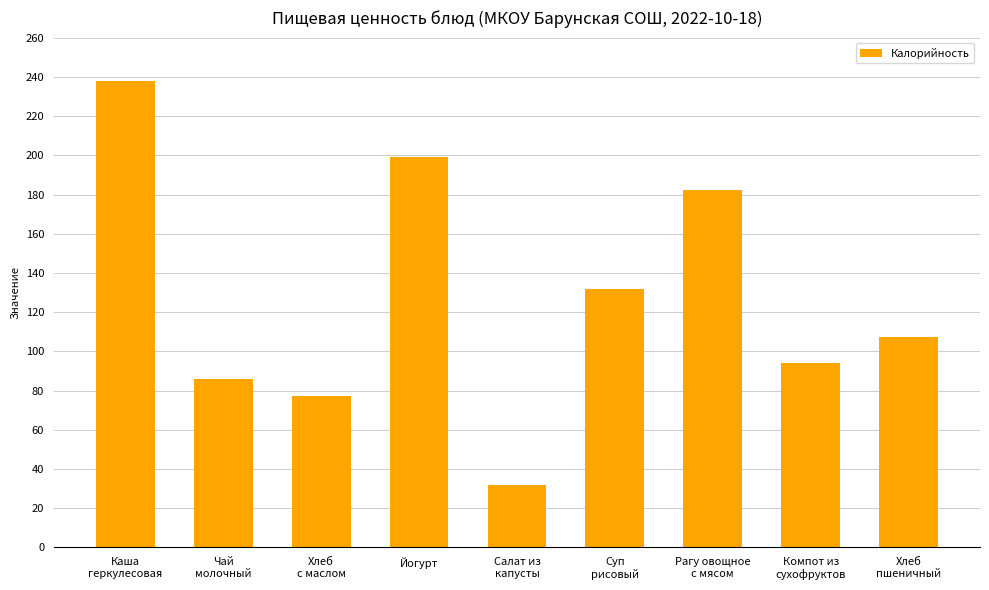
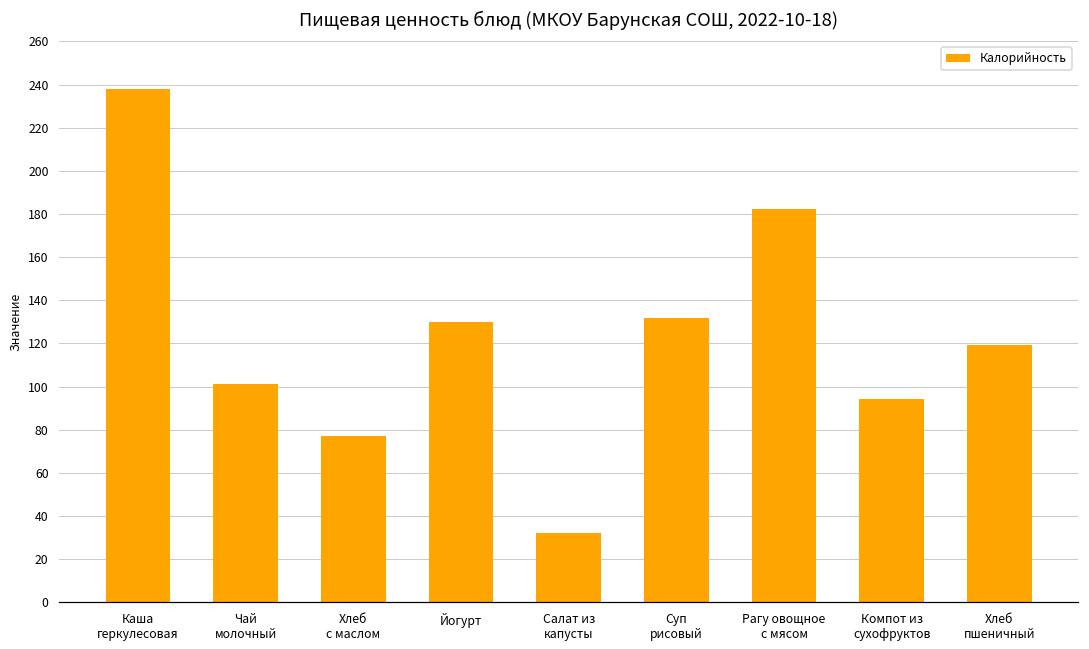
Чай молочный: 86 -> 101
Йогурт: 199 -> 130
Хлеб пшеничный: 107 -> 119
